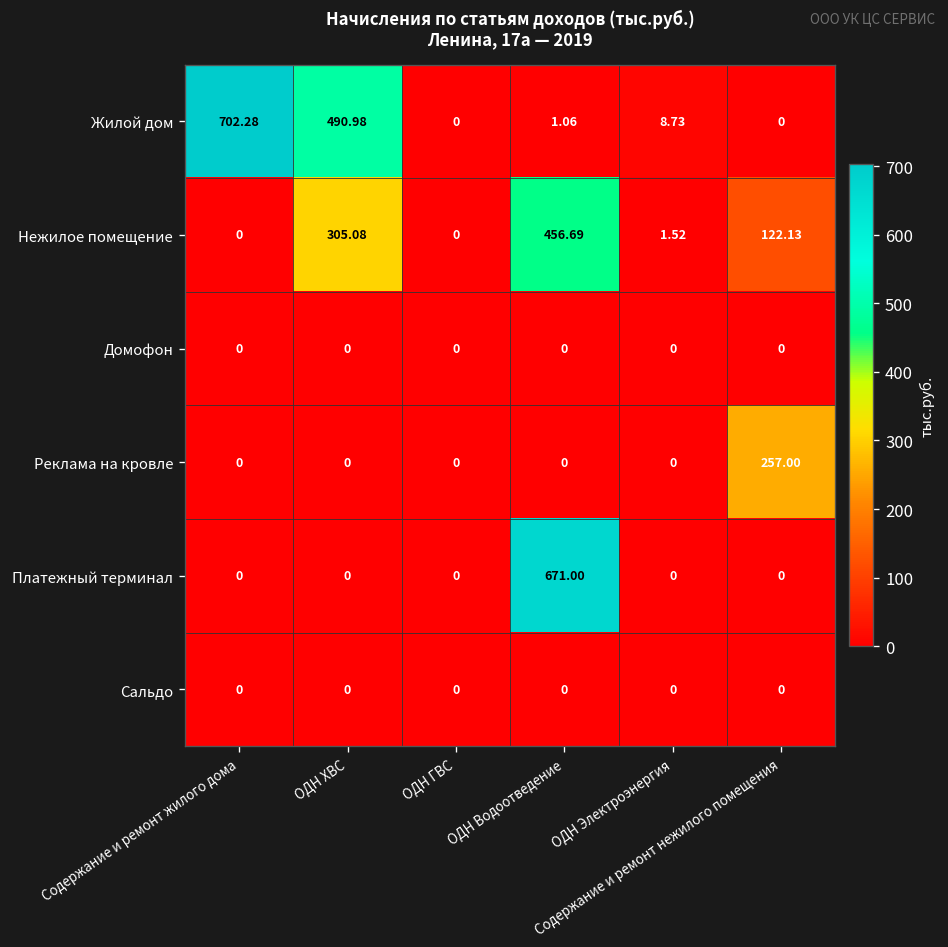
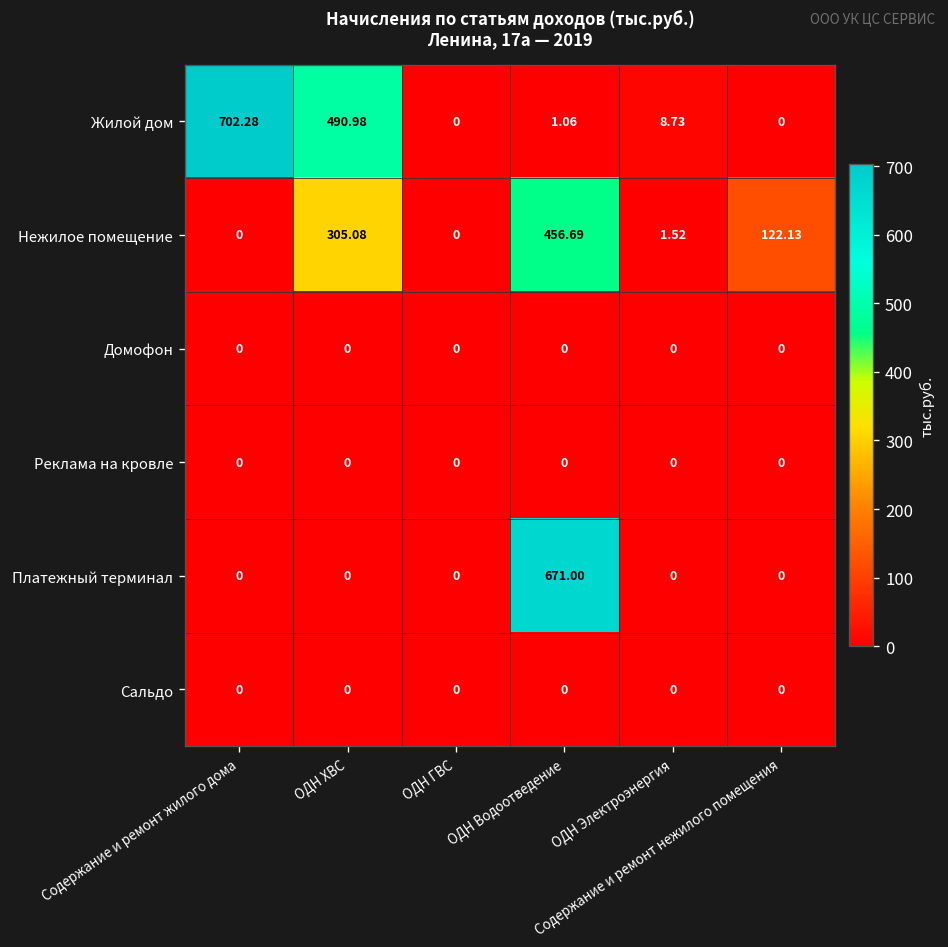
Реклама на кровле, Содержание и ремонт нежилого помещения: 257.00 -> 0
